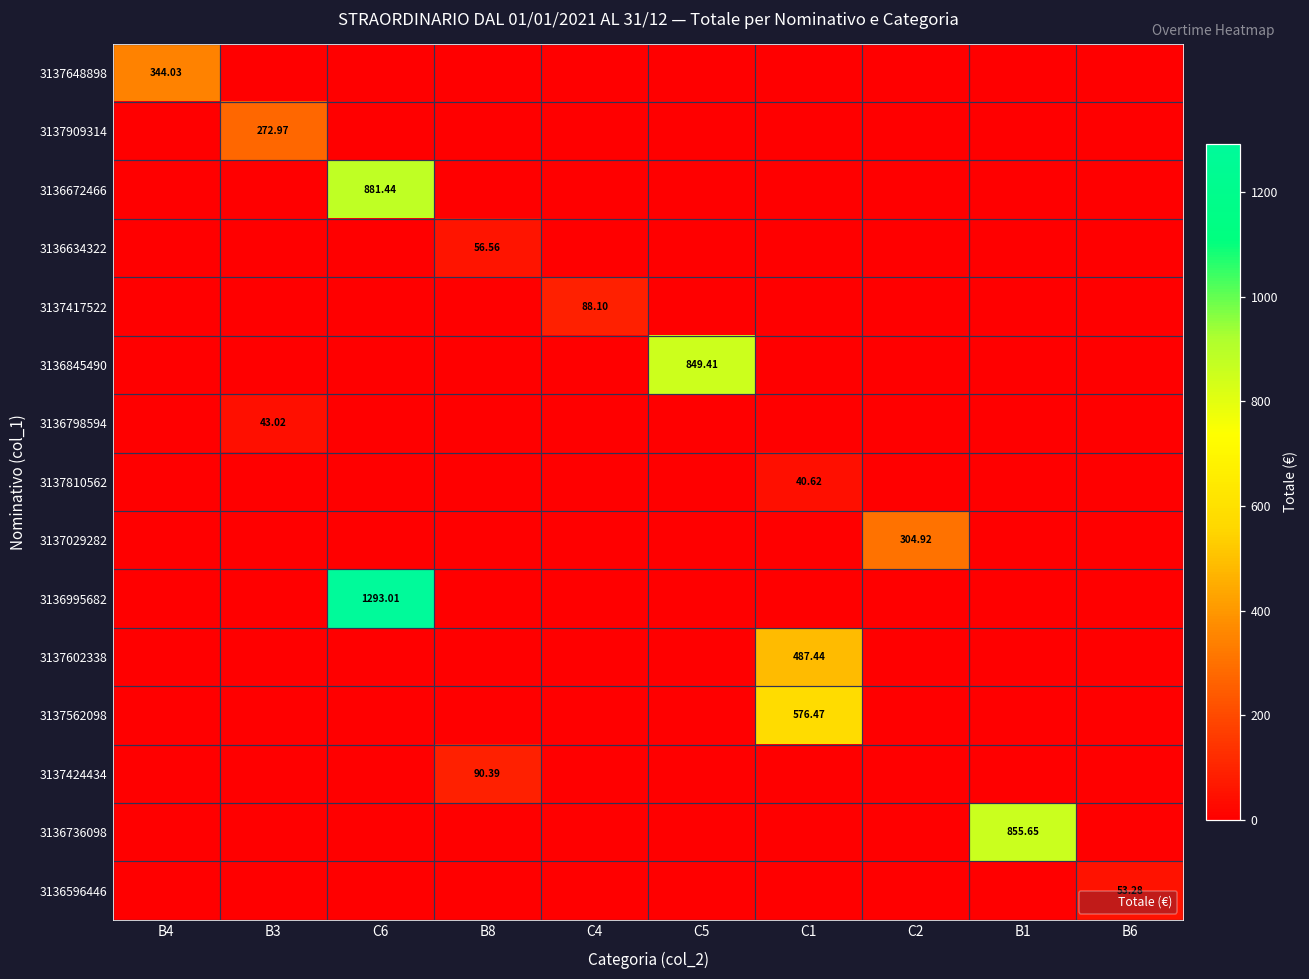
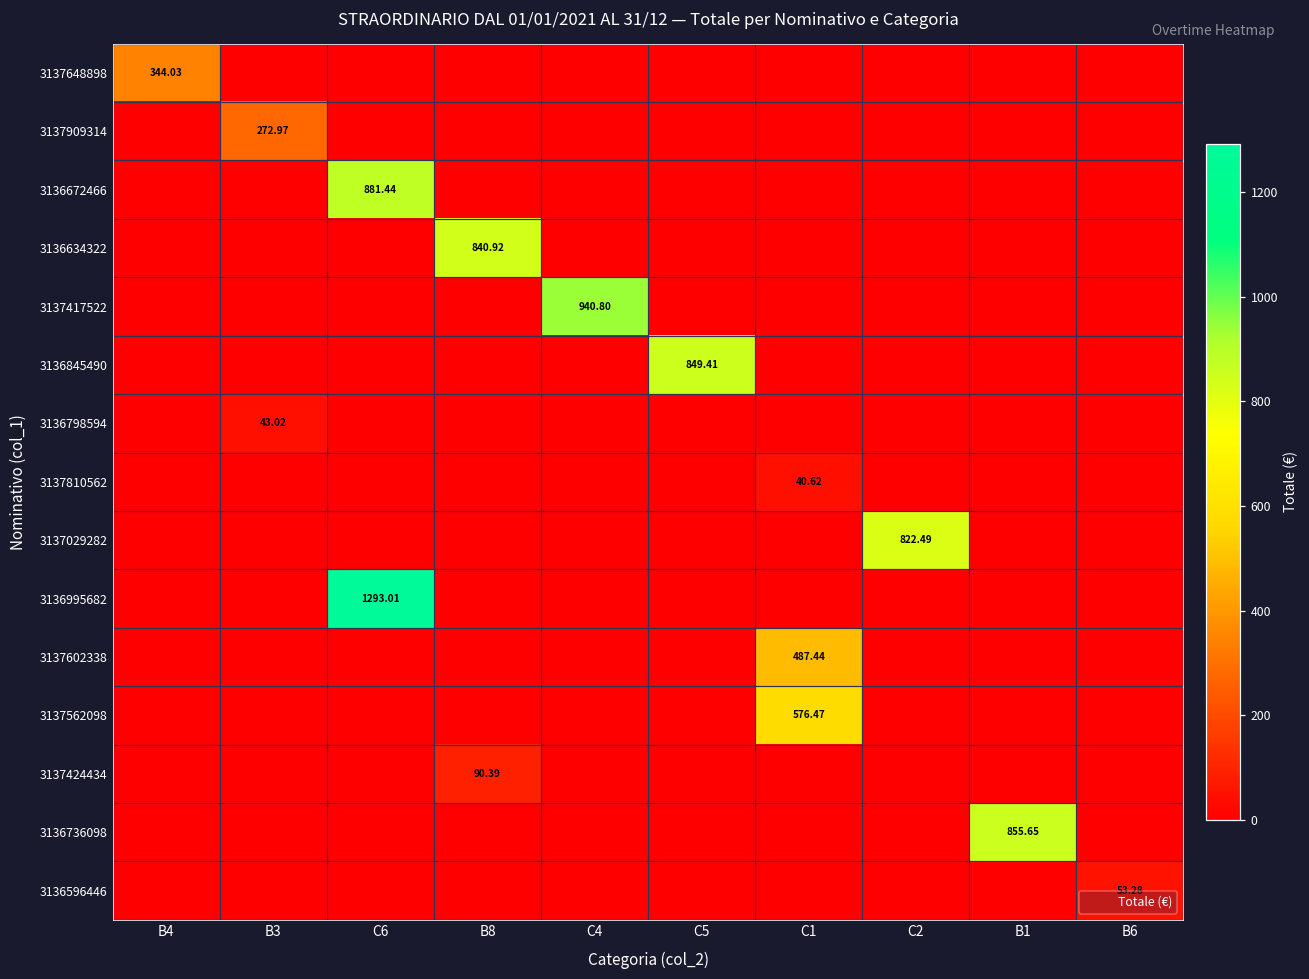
3136634322, B8: 56.56 -> 840.92
3137417522, C4: 88.10 -> 940.80
3137029282, C2: 304.92 -> 822.49
